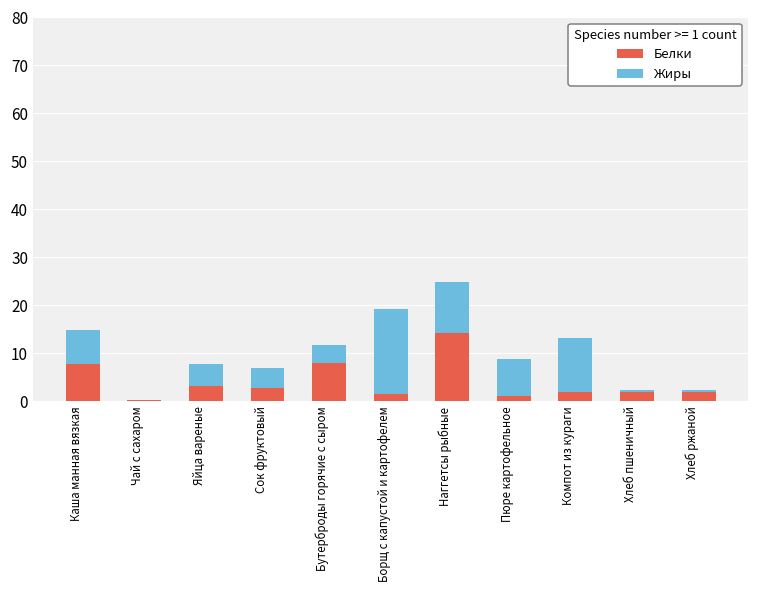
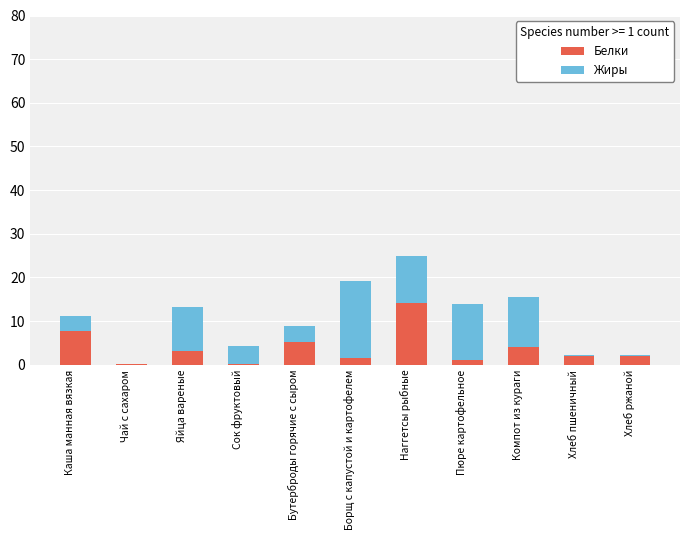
Жиры, Каша манная вязкая: 7 -> 3
Жиры, Яйца вареные: 5 -> 10
Белки, Сок фруктовый: 3 -> 0
Белки, Бутерброды горячие с сыром: 8 -> 5
Жиры, Пюре картофельное: 8 -> 13
Белки, Компот из кураги: 2 -> 4
